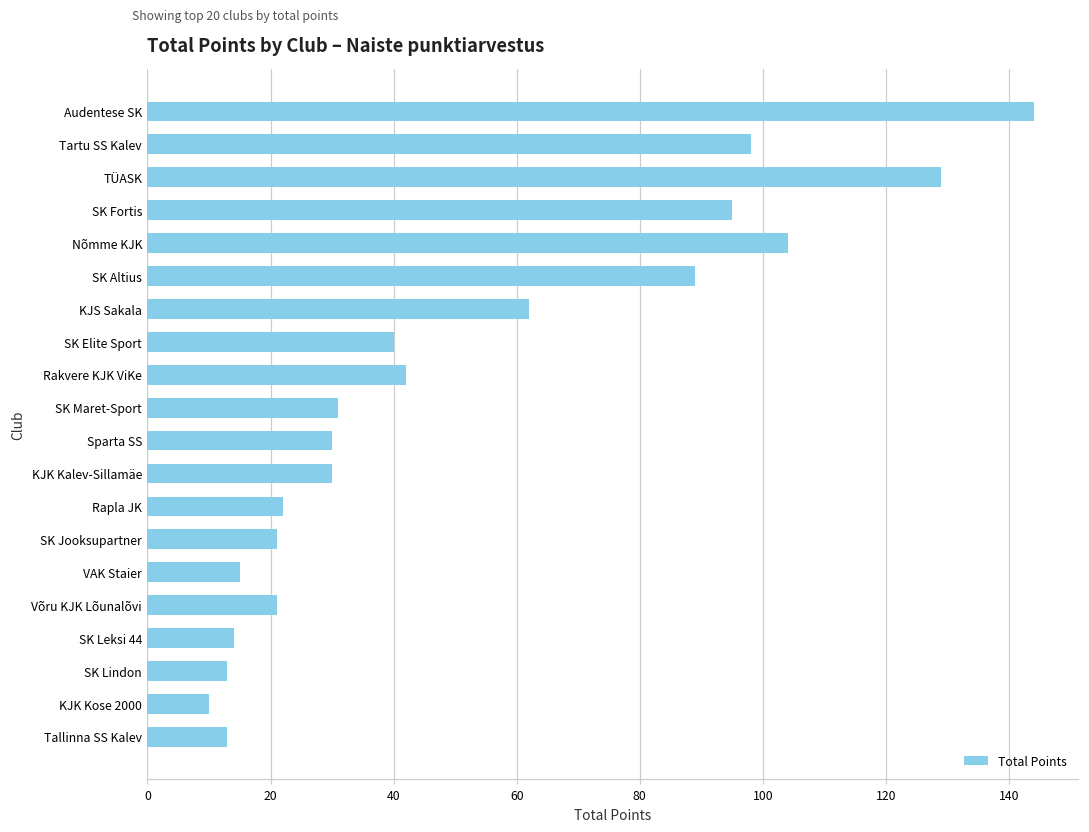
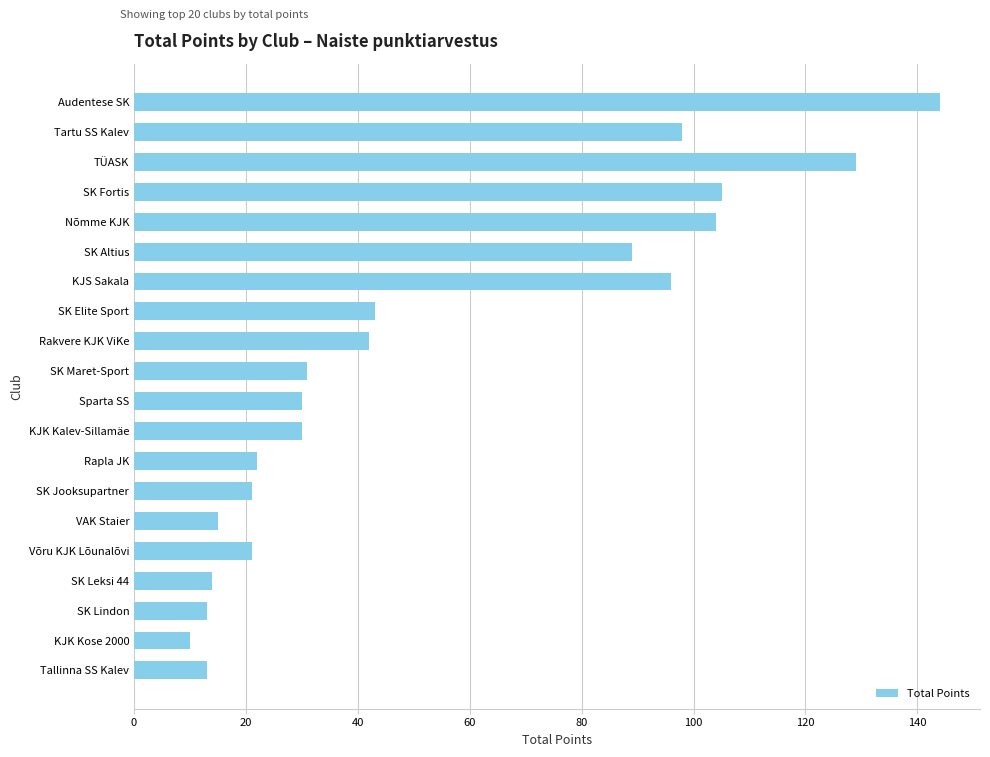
SK Fortis: 95 -> 105
KJS Sakala: 62 -> 96
SK Elite Sport: 40 -> 43
